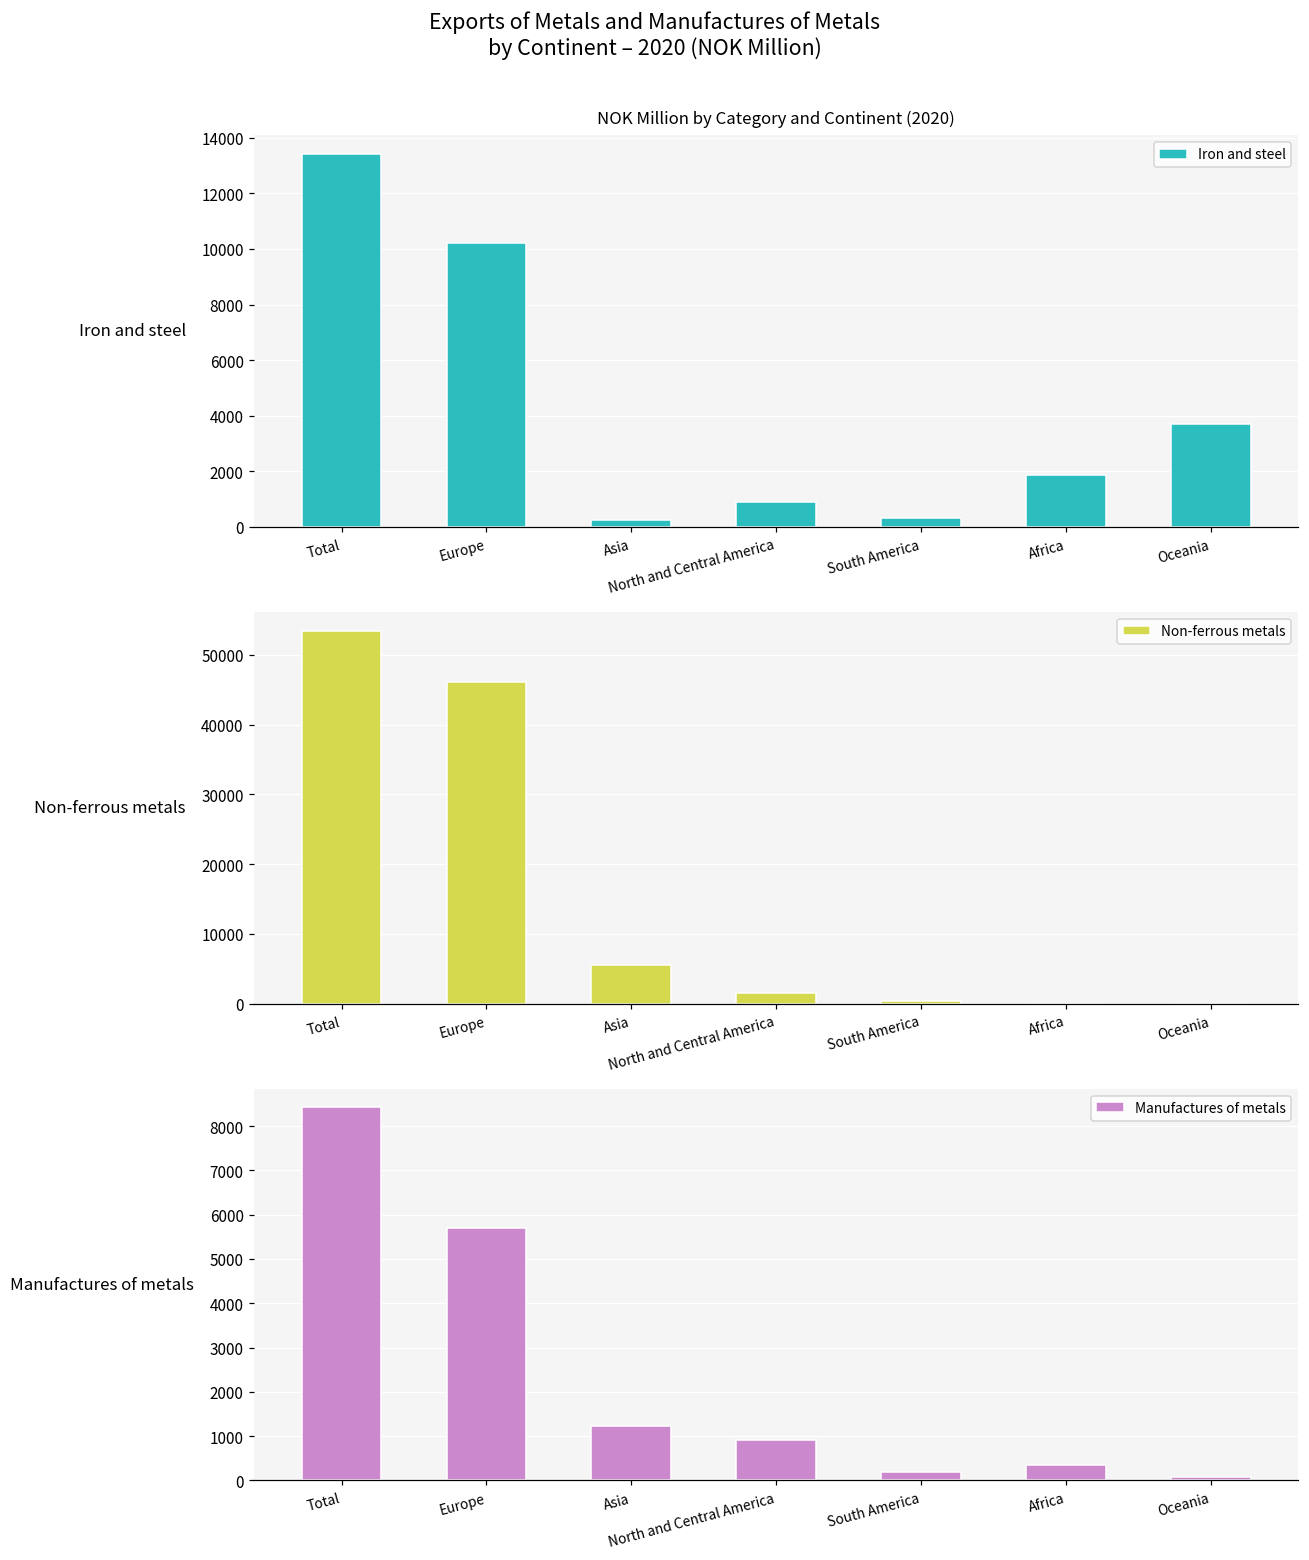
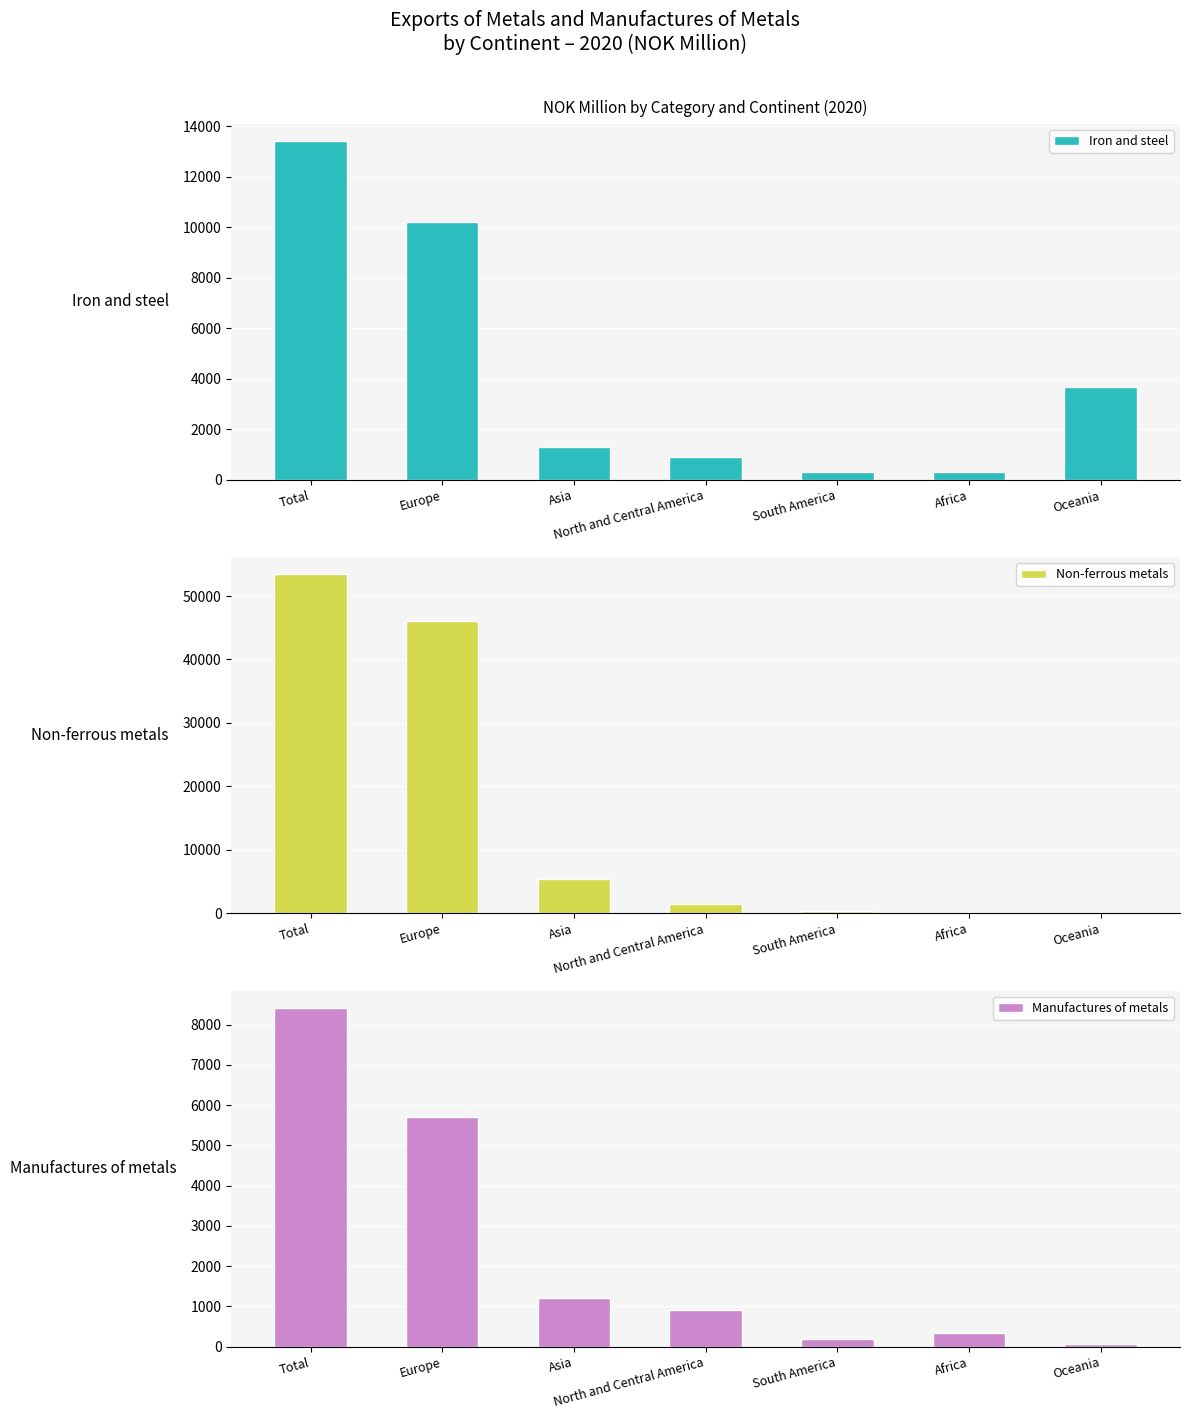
NOK Million by Category and Continent (2020), Asia: 300 -> 1300
NOK Million by Category and Continent (2020), Africa: 1900 -> 300
